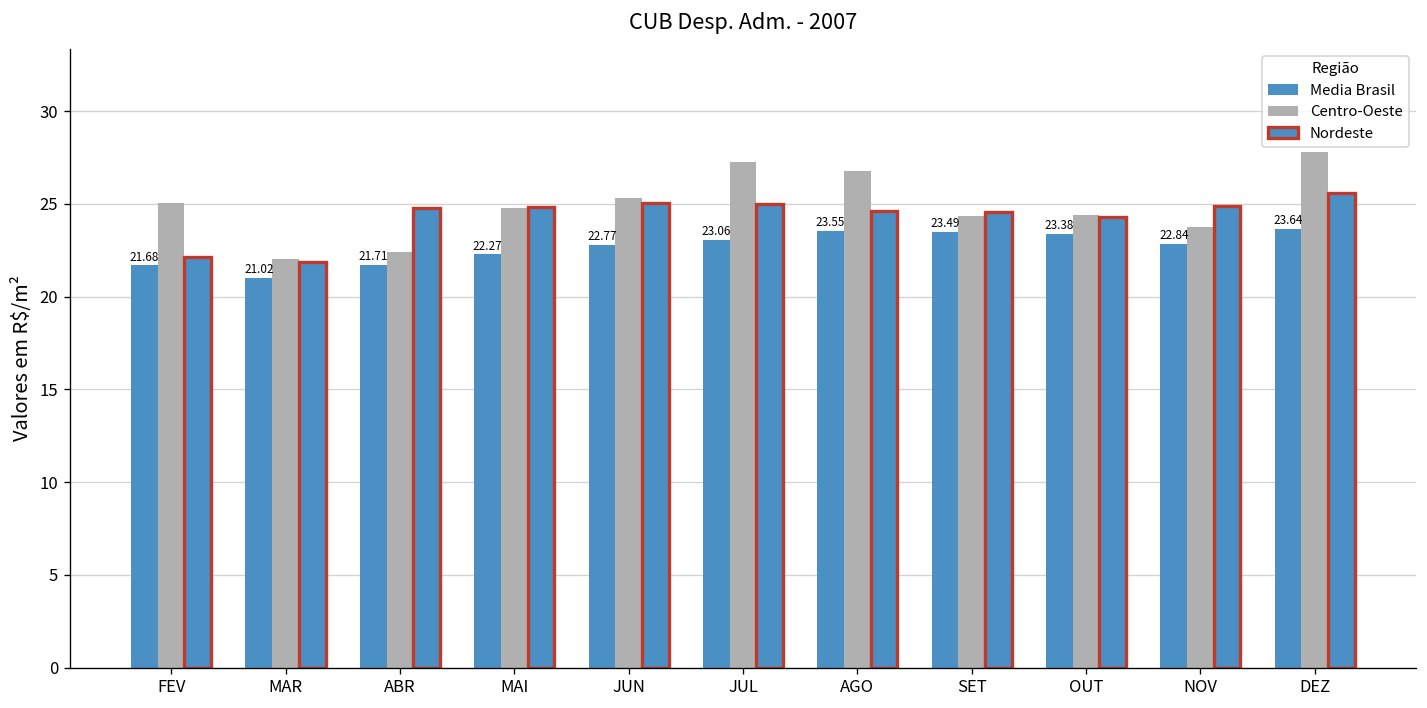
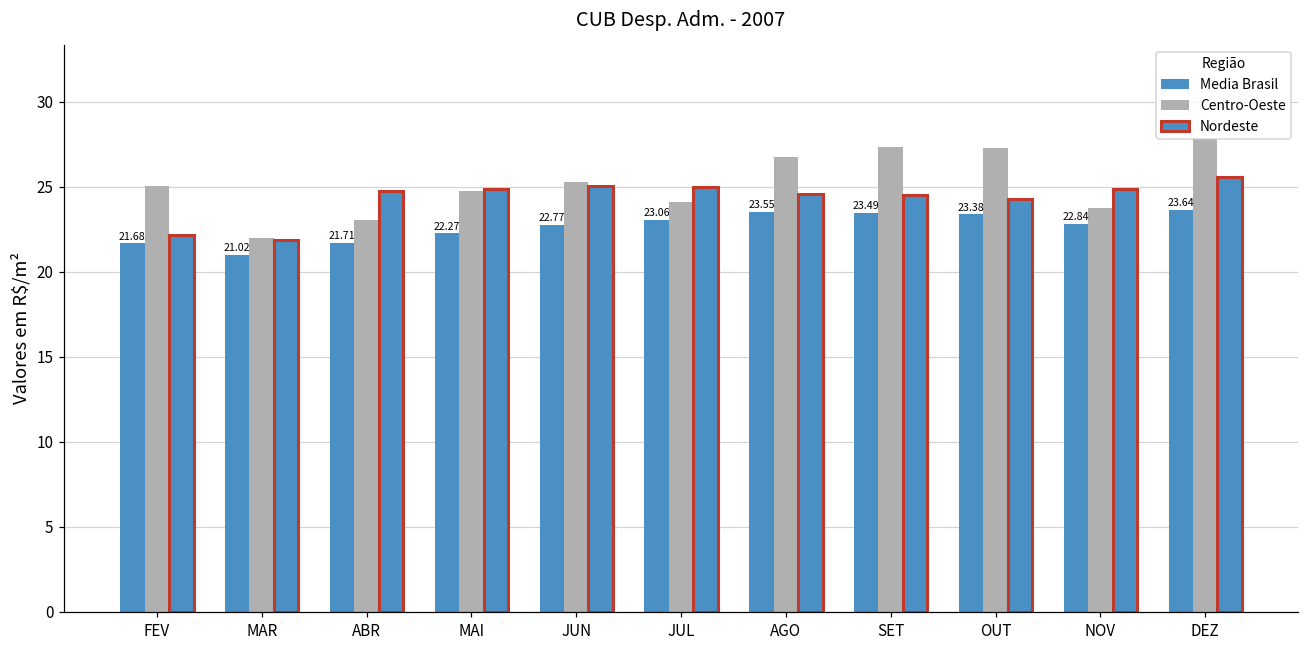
Centro-Oeste, ABR: 22.4 -> 23.1
Centro-Oeste, JUL: 27.3 -> 24.1
Centro-Oeste, SET: 24.4 -> 27.3
Centro-Oeste, OUT: 24.4 -> 27.3
